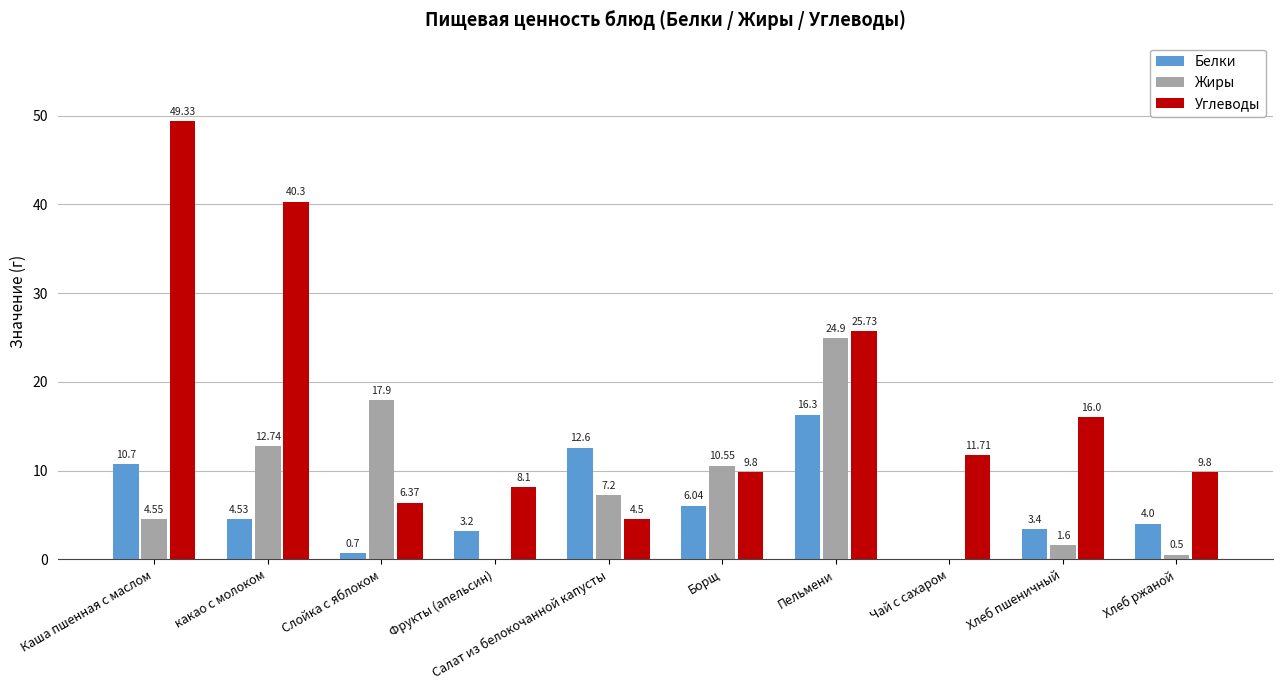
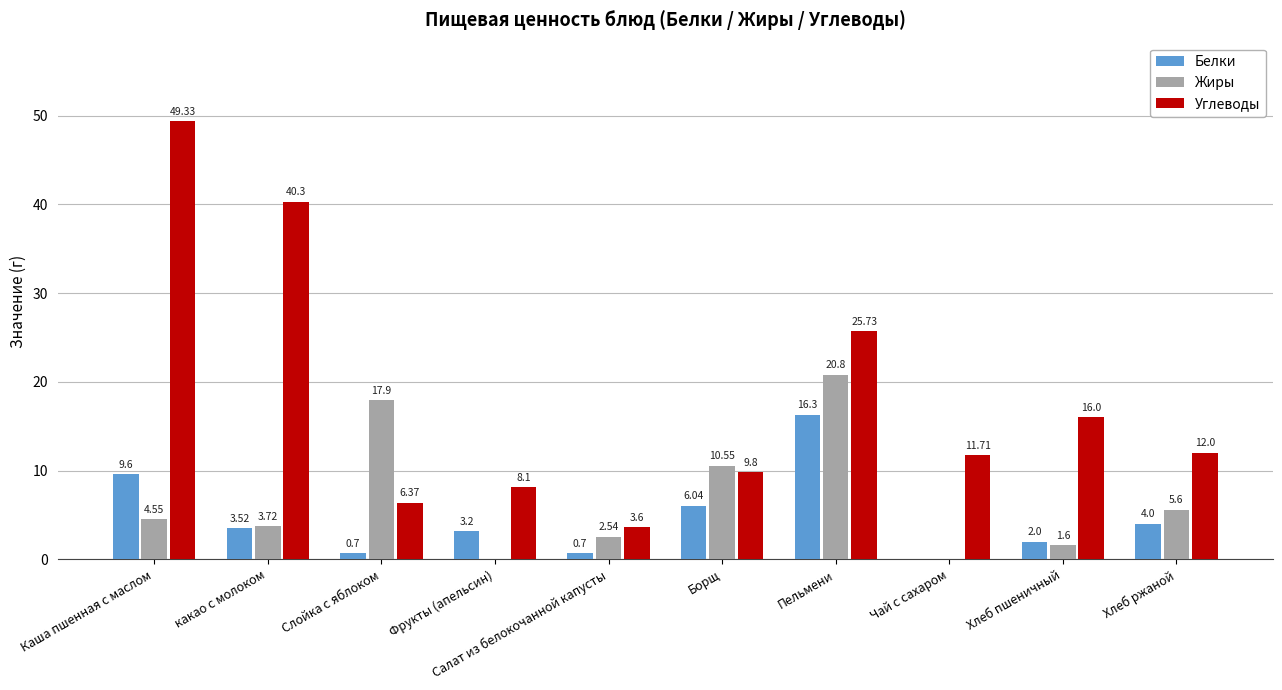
Белки, Каша пшенная с маслом: 10.7 -> 9.6
Белки, какао с молоком: 4.53 -> 3.52
Жиры, какао с молоком: 12.74 -> 3.72
Белки, Салат из белокочанной капусты: 12.6 -> 0.7
Жиры, Салат из белокочанной капусты: 7.2 -> 2.54
Углеводы, Салат из белокочанной капусты: 4.5 -> 3.6
Жиры, Пельмени: 24.9 -> 20.8
Белки, Хлеб пшеничный: 3.4 -> 2.0
Жиры, Хлеб ржаной: 0.5 -> 5.6
Углеводы, Хлеб ржаной: 9.8 -> 12.0
